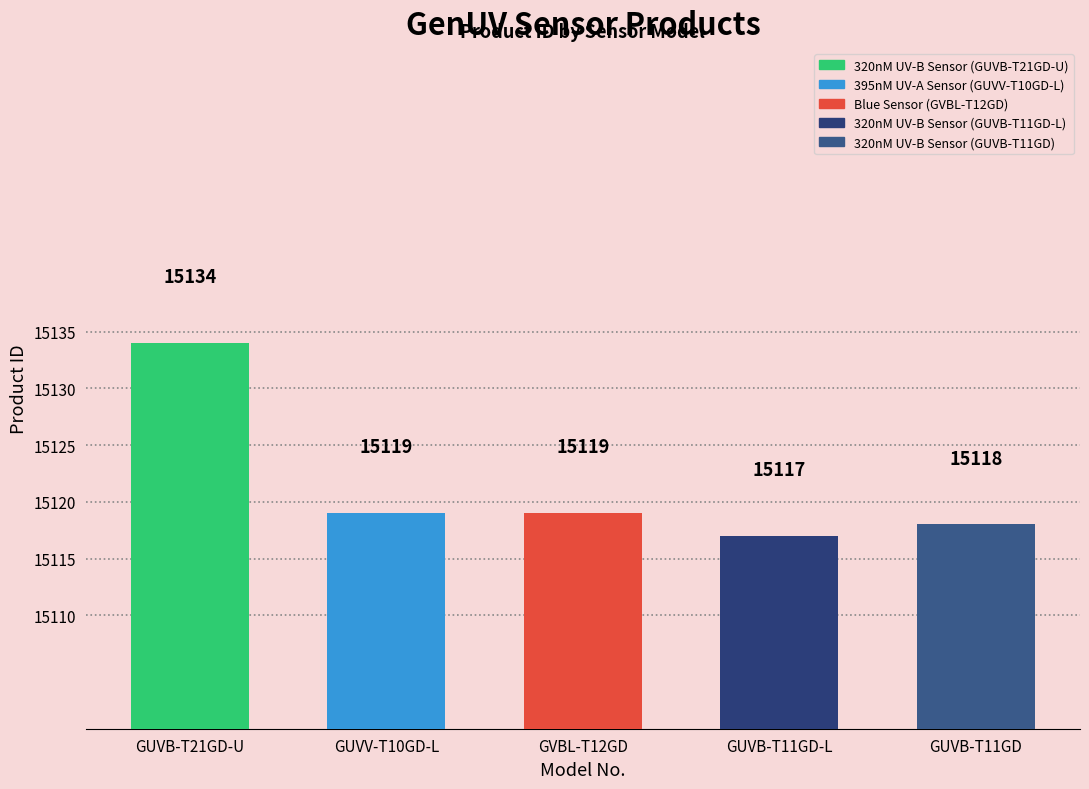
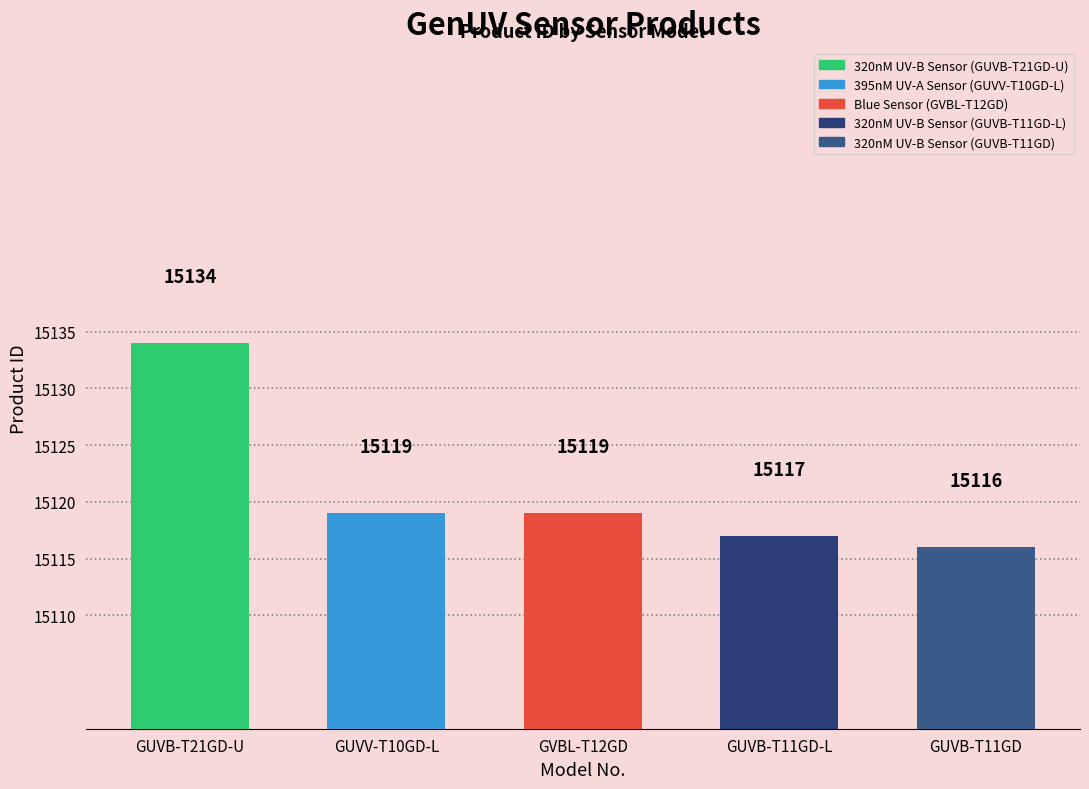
GUVB-T11GD: 15118 -> 15116
